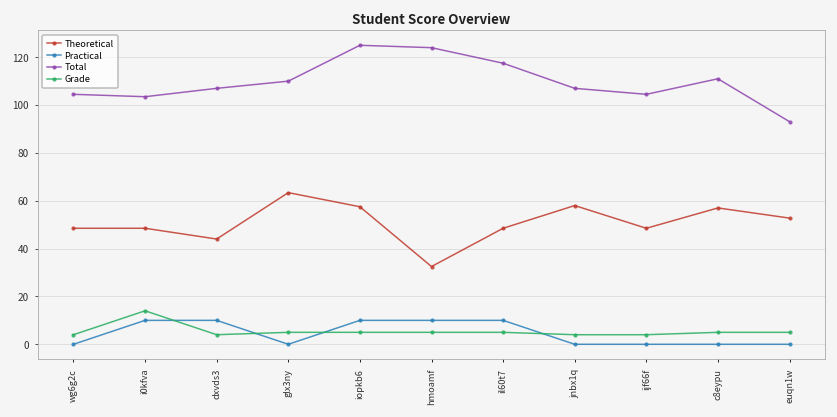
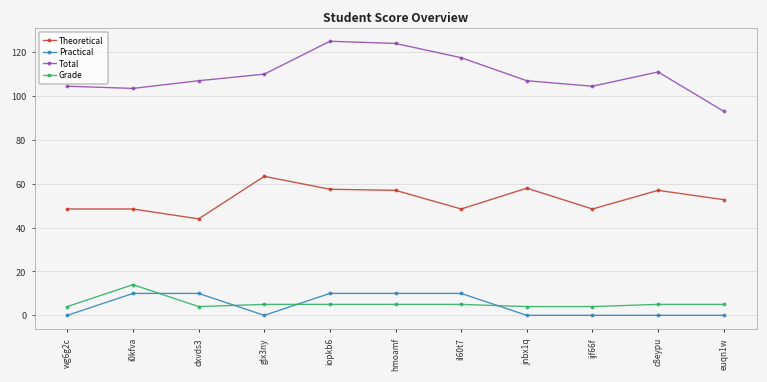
Theoretical, hmoamf: 33 -> 57
